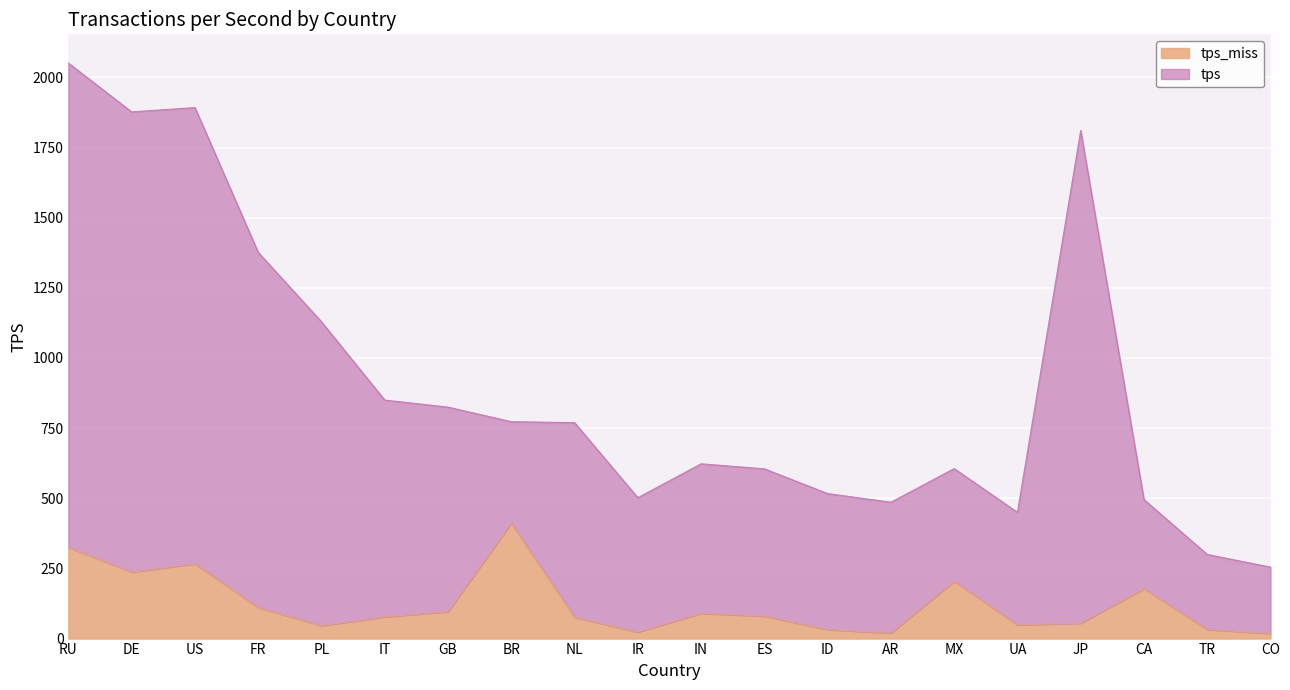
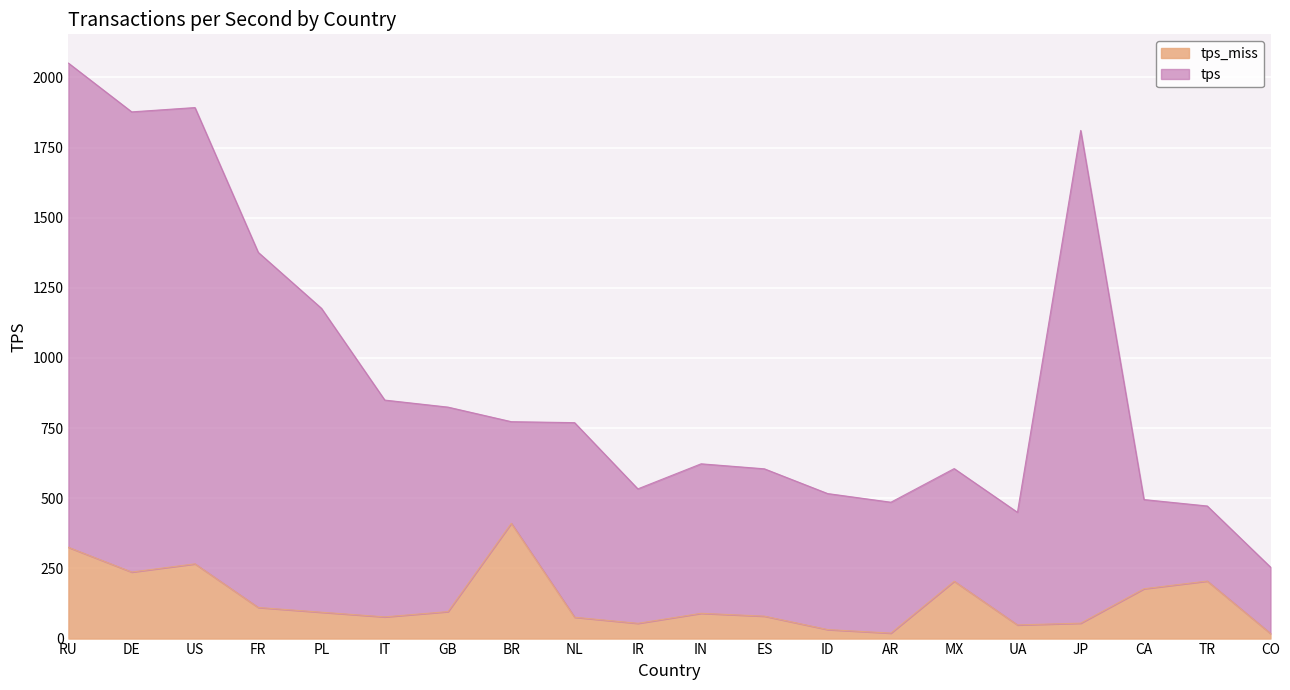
tps_miss, PL: 50 -> 90
tps_miss, IR: 20 -> 50
tps_miss, TR: 30 -> 210
